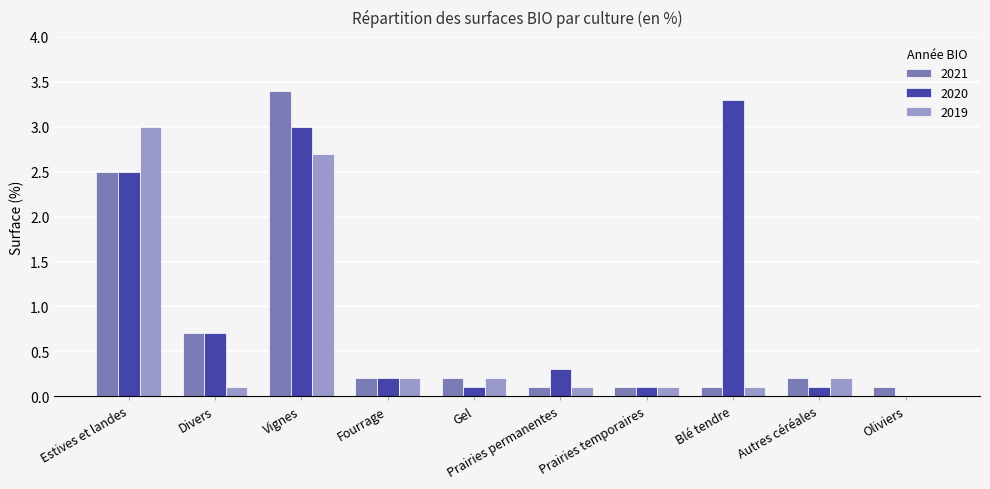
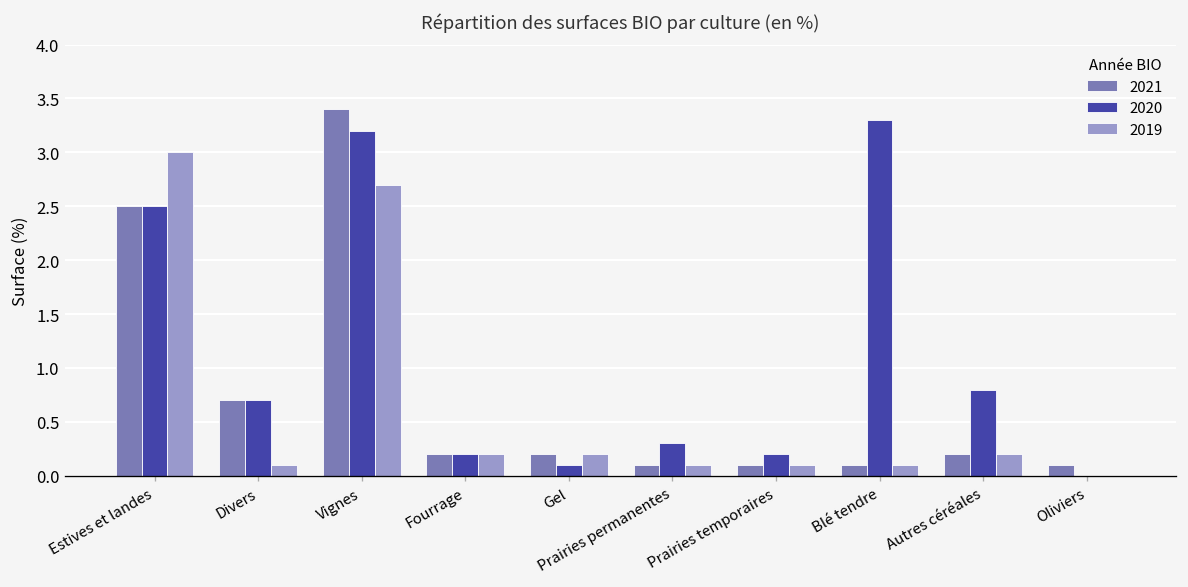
2020, Vignes: 3.0 -> 3.2
2020, Prairies temporaires: 0.1 -> 0.2
2020, Autres céréales: 0.1 -> 0.8
